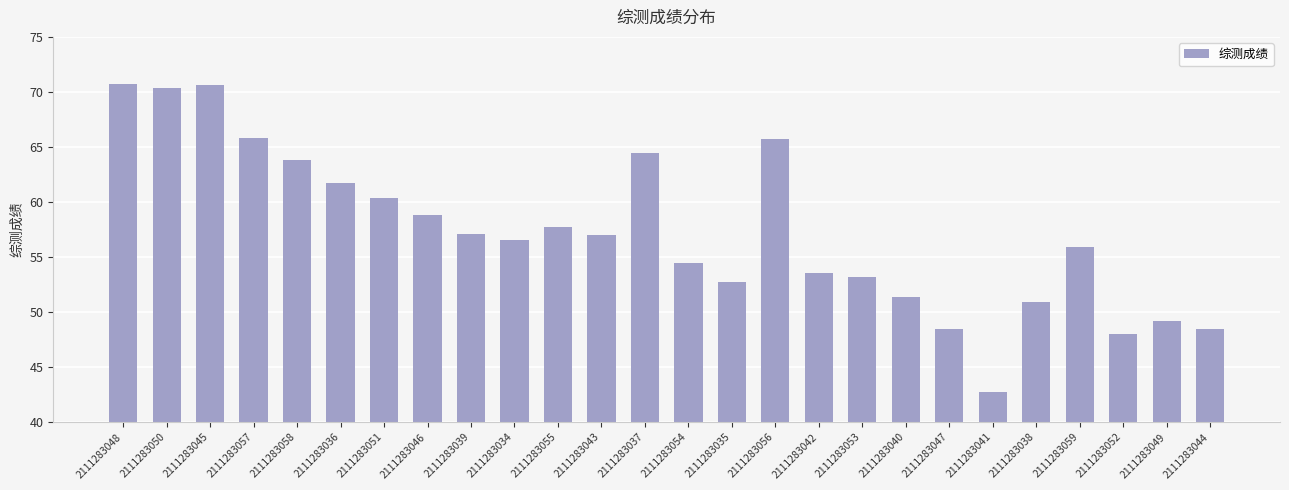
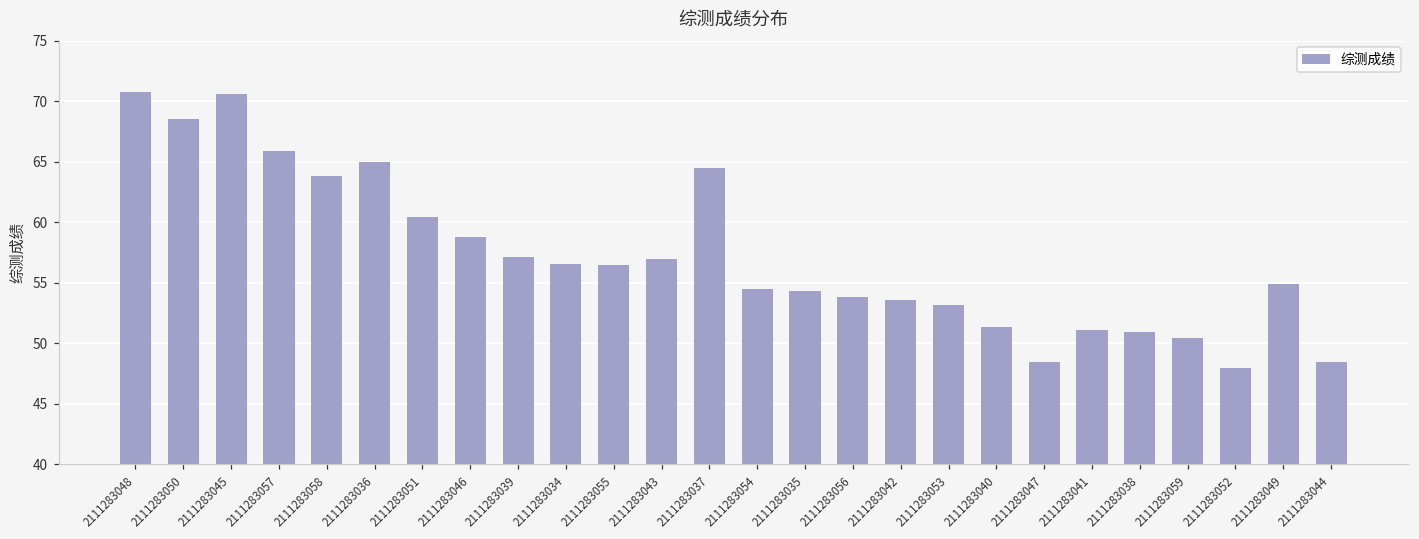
2111283050: 70.3 -> 68.5
2111283036: 61.7 -> 65.0
2111283055: 57.8 -> 56.5
2111283035: 52.7 -> 54.3
2111283056: 65.7 -> 53.8
2111283041: 42.7 -> 51.1
2111283059: 56.0 -> 50.4
2111283049: 49.2 -> 54.9
